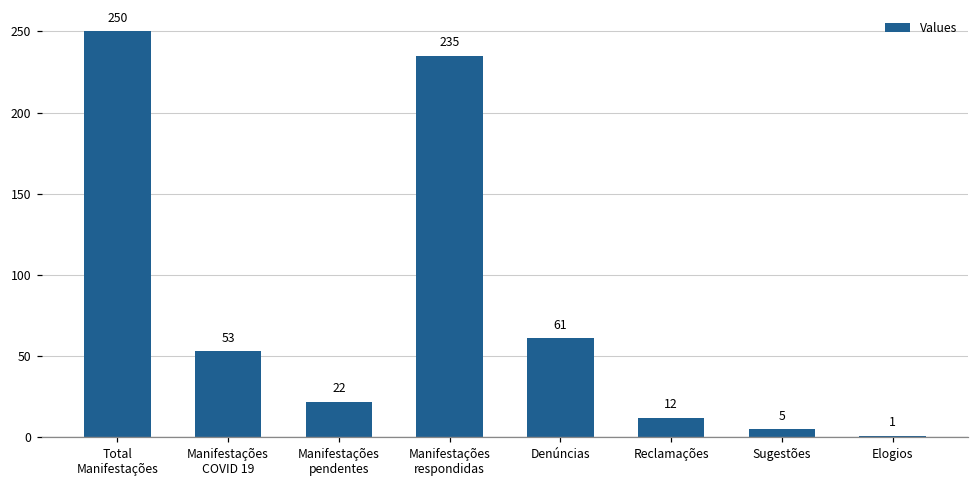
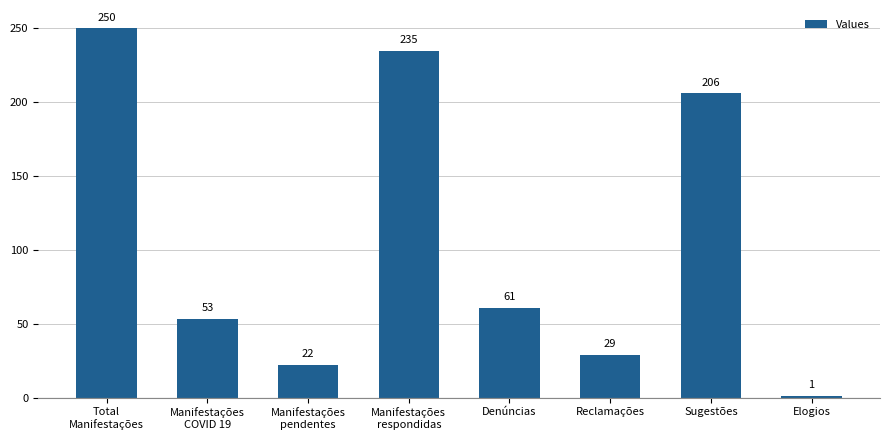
Reclamações: 12 -> 29
Sugestões: 5 -> 206
